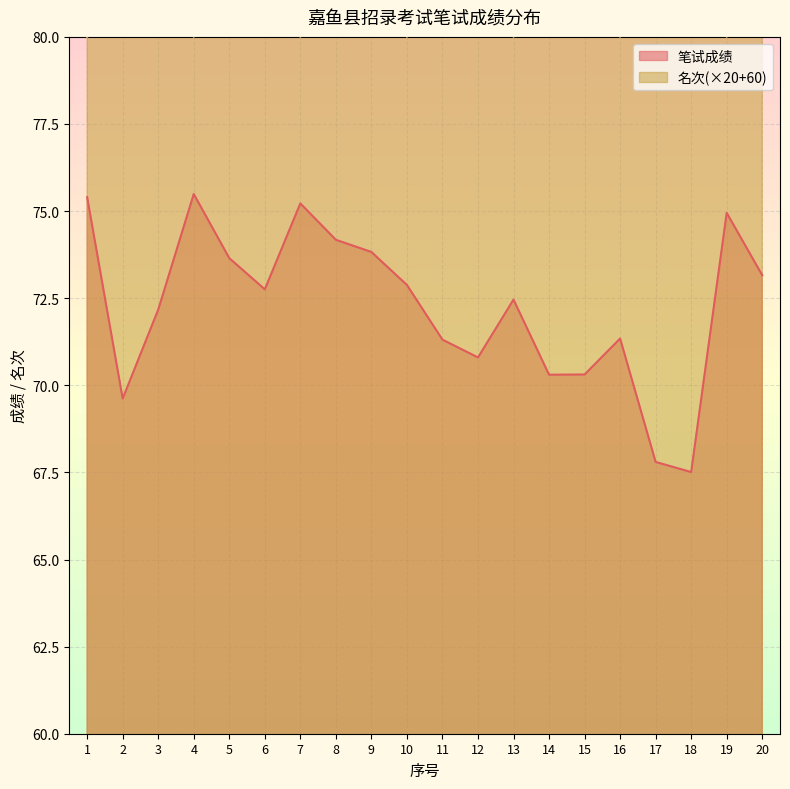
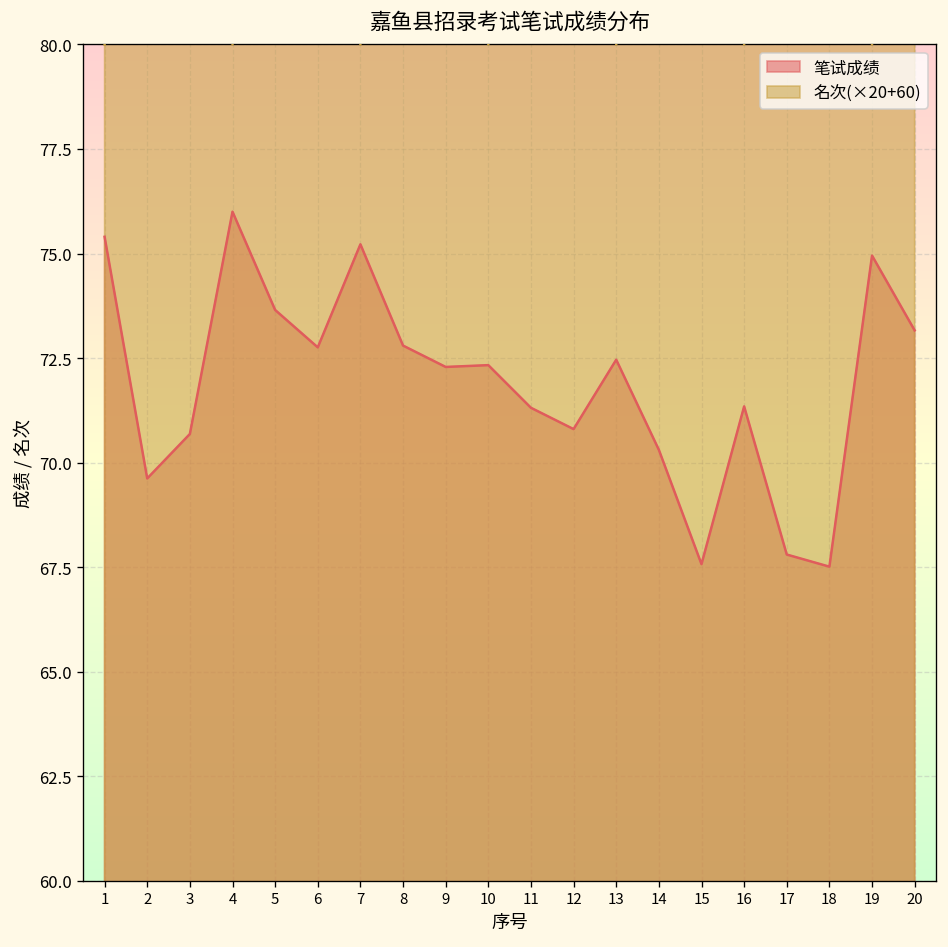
笔试成绩, 3: 72.2 -> 70.7
笔试成绩, 4: 75.5 -> 76.0
笔试成绩, 8: 74.2 -> 72.8
笔试成绩, 9: 73.8 -> 72.3
笔试成绩, 10: 72.9 -> 72.3
笔试成绩, 15: 70.3 -> 67.6
